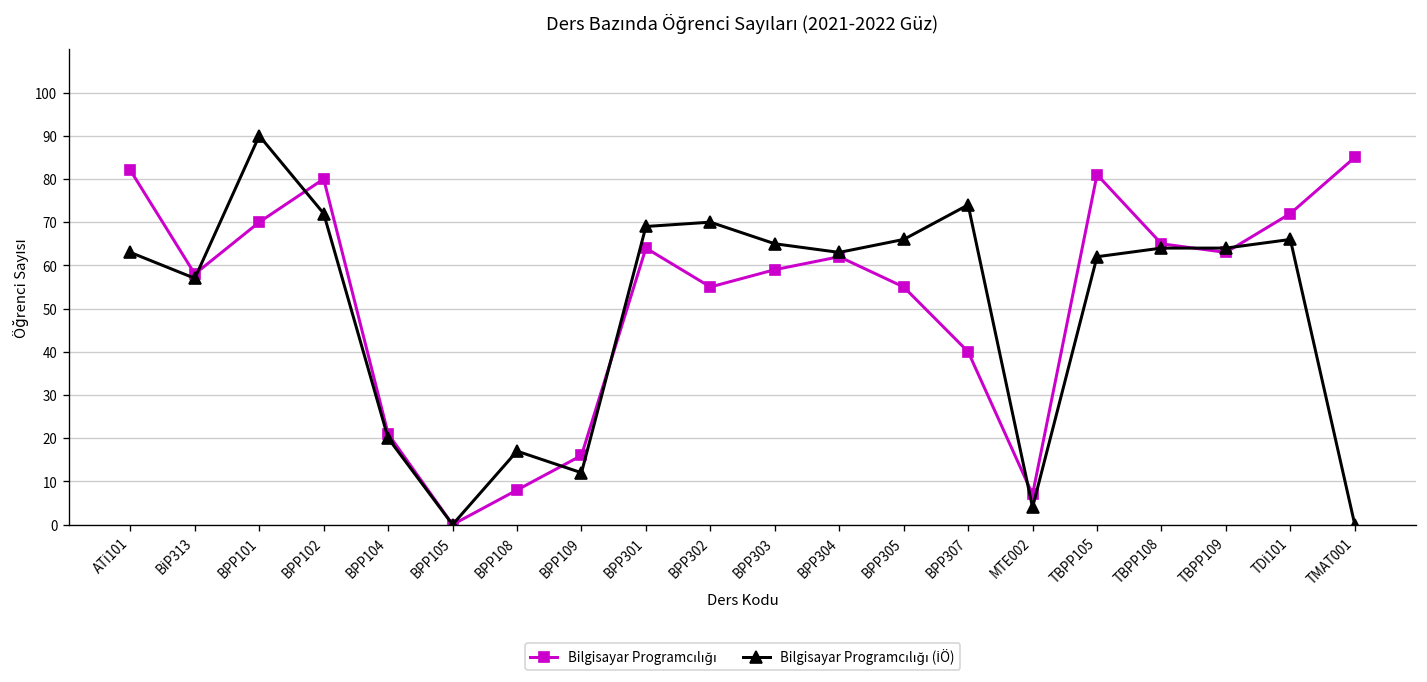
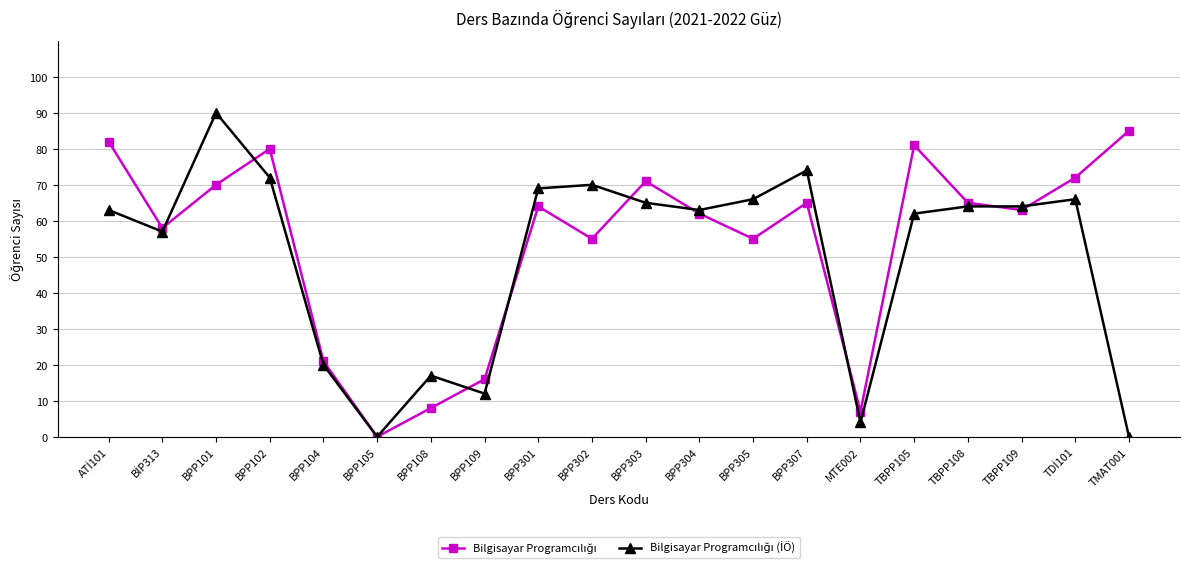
Bilgisayar Programcılığı, BPP303: 59 -> 71
Bilgisayar Programcılığı, BPP307: 40 -> 65
